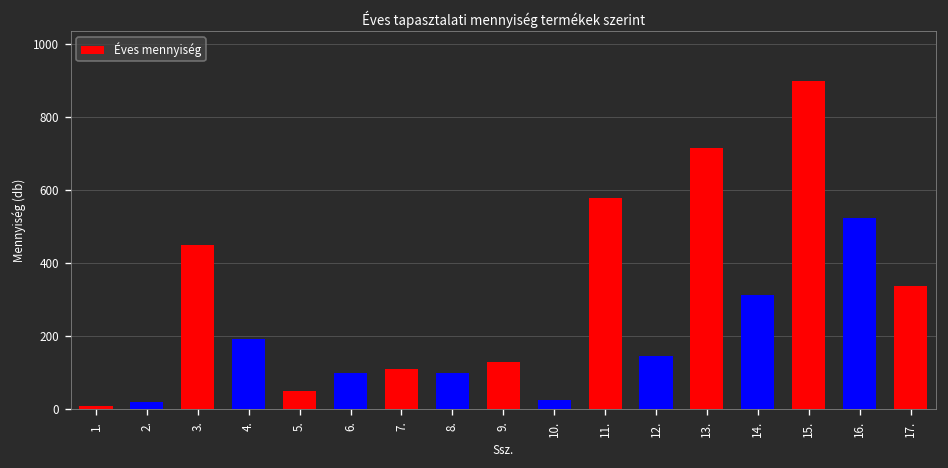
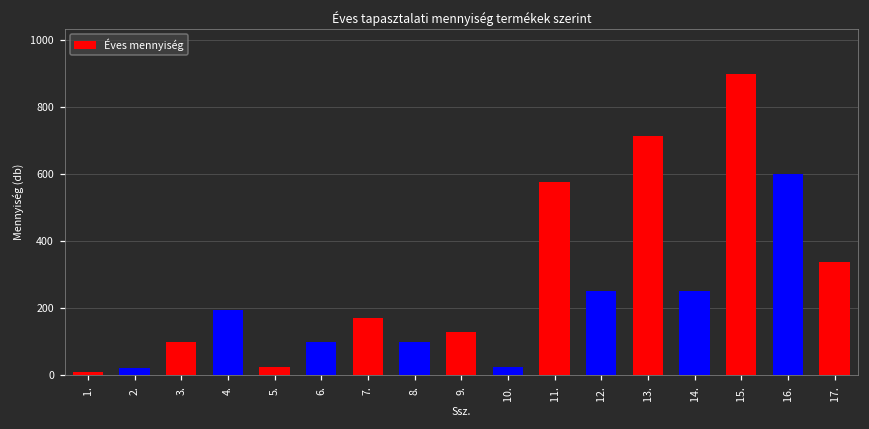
3.: 450 -> 100
5.: 50 -> 20
7.: 110 -> 170
12.: 150 -> 250
14.: 310 -> 250
16.: 520 -> 600
